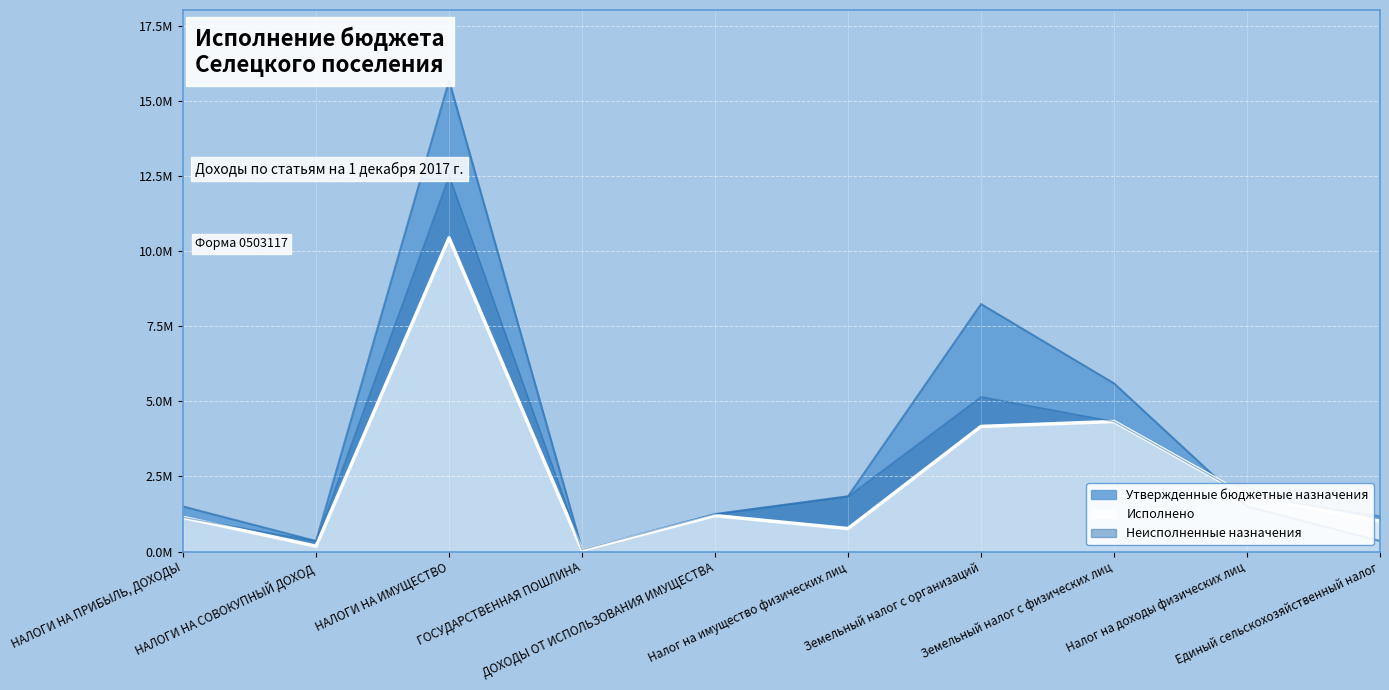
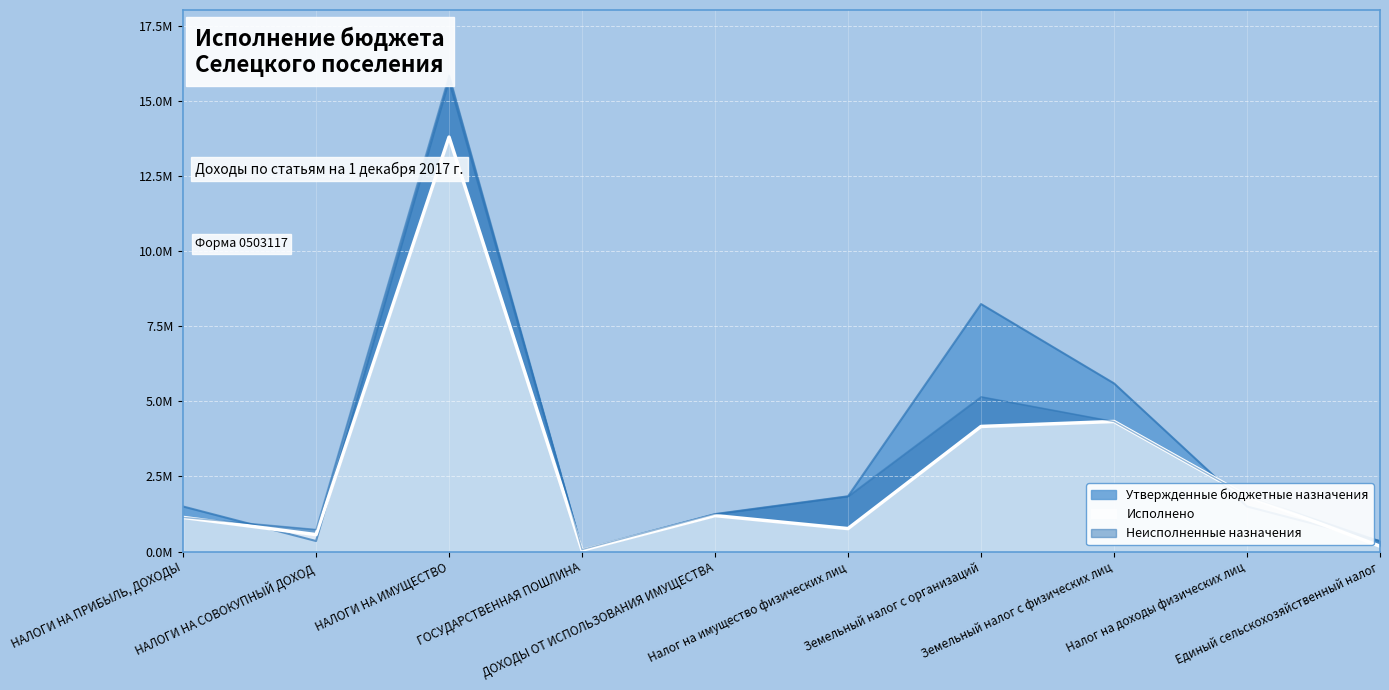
Исполнено, НАЛОГИ НА СОВОКУПНЫЙ ДОХОД: 0.2М -> 0.6М
Исполнено, НАЛОГИ НА ИМУЩЕСТВО: 10.4М -> 13.8М
Исполнено, Единый сельскохозяйственный налог: 1.0М -> 0.2М
